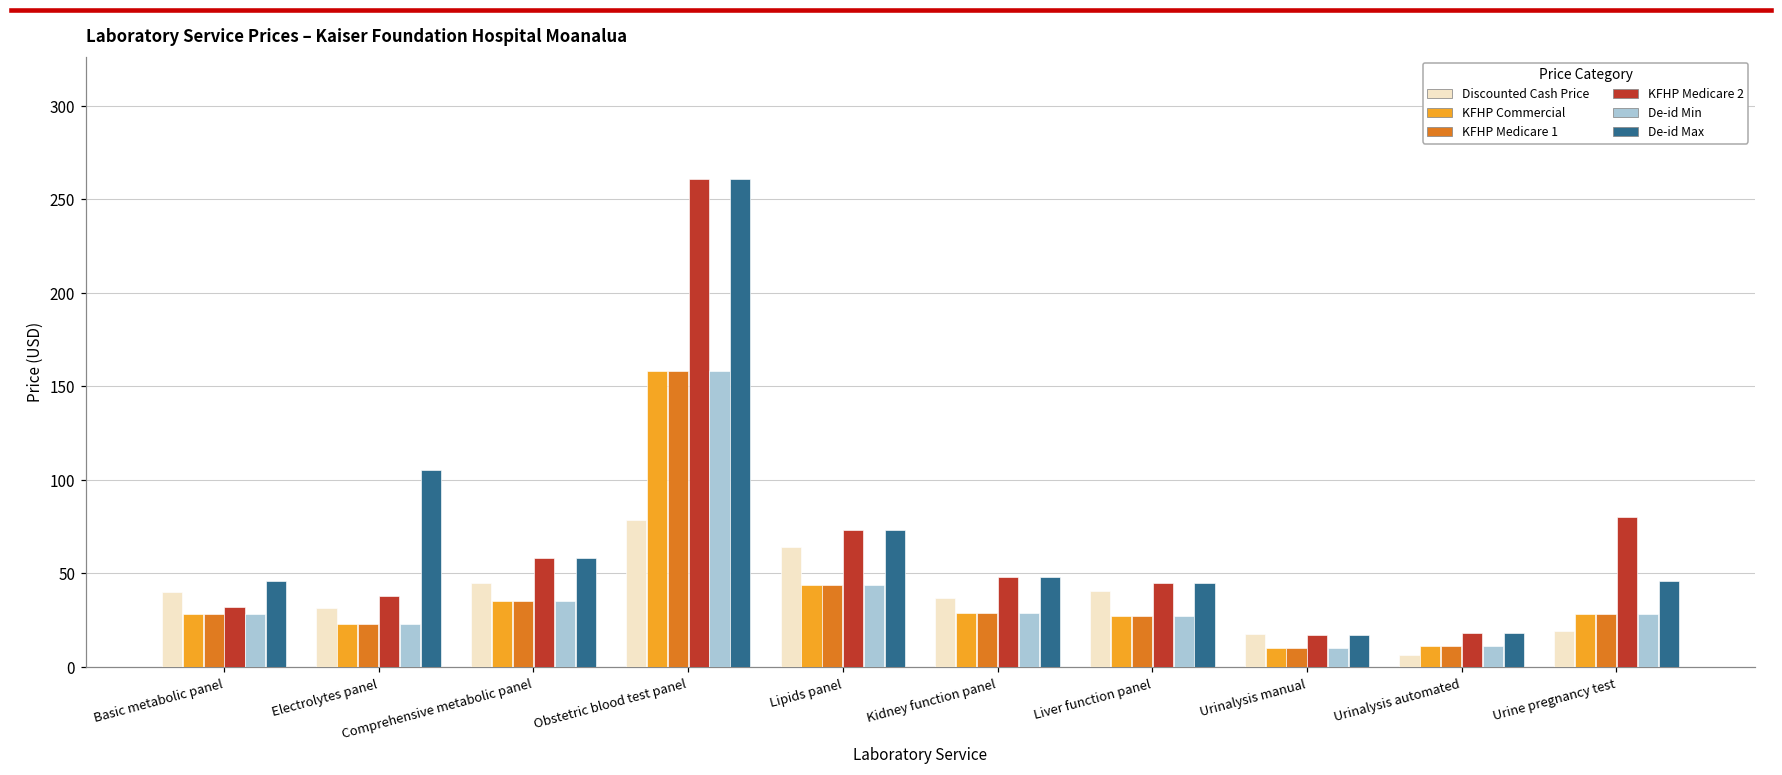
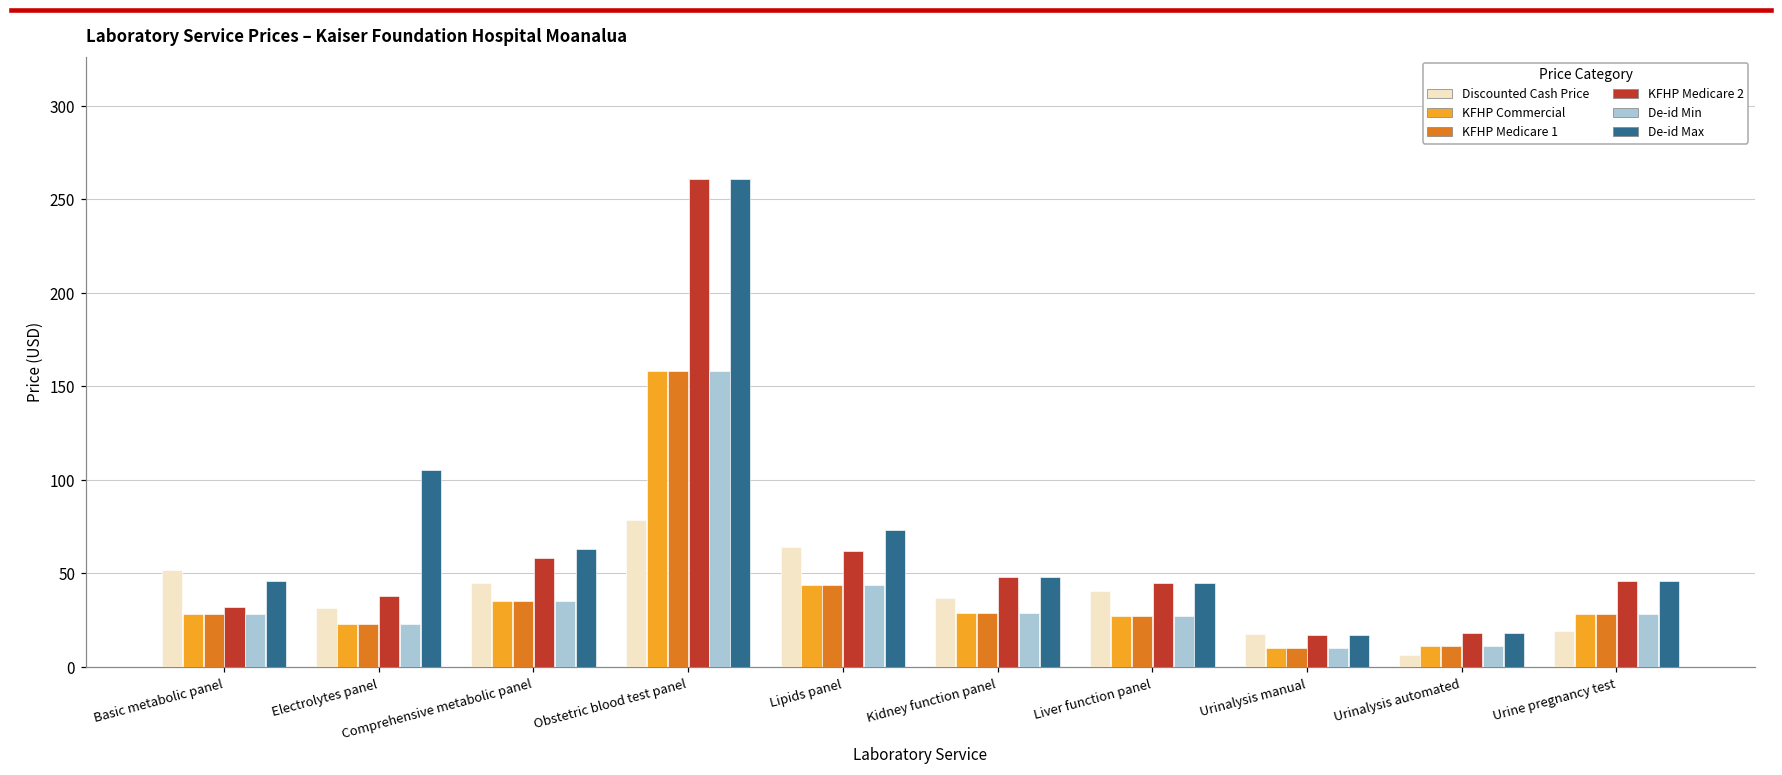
Discounted Cash Price, Basic metabolic panel: 40 -> 52
De-id Max, Comprehensive metabolic panel: 58 -> 63
KFHP Medicare 2, Lipids panel: 73 -> 62
KFHP Medicare 2, Urine pregnancy test: 80 -> 46
